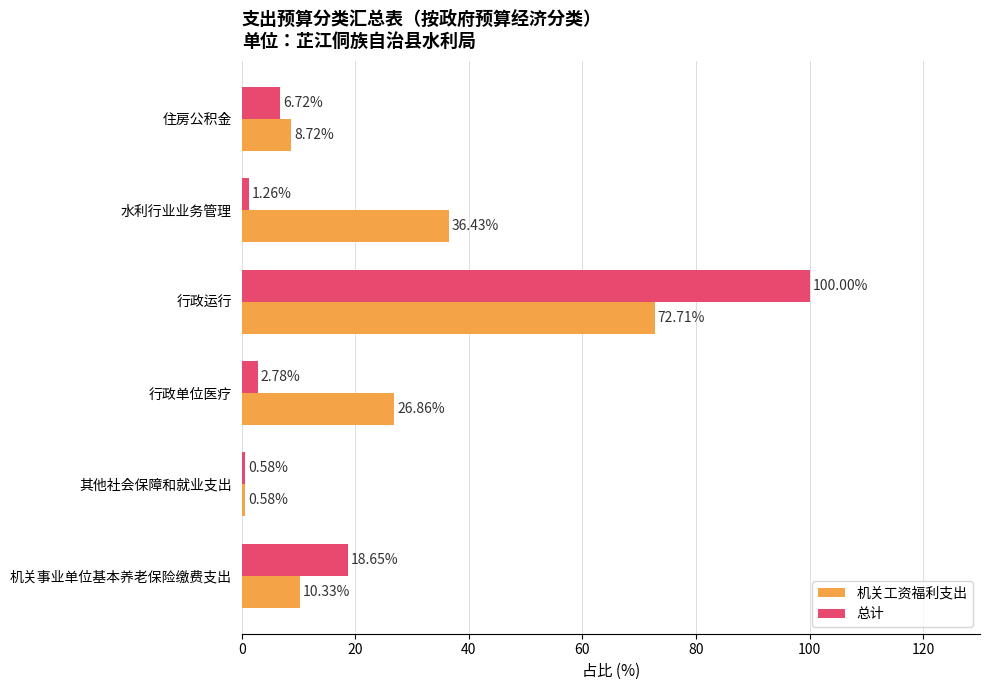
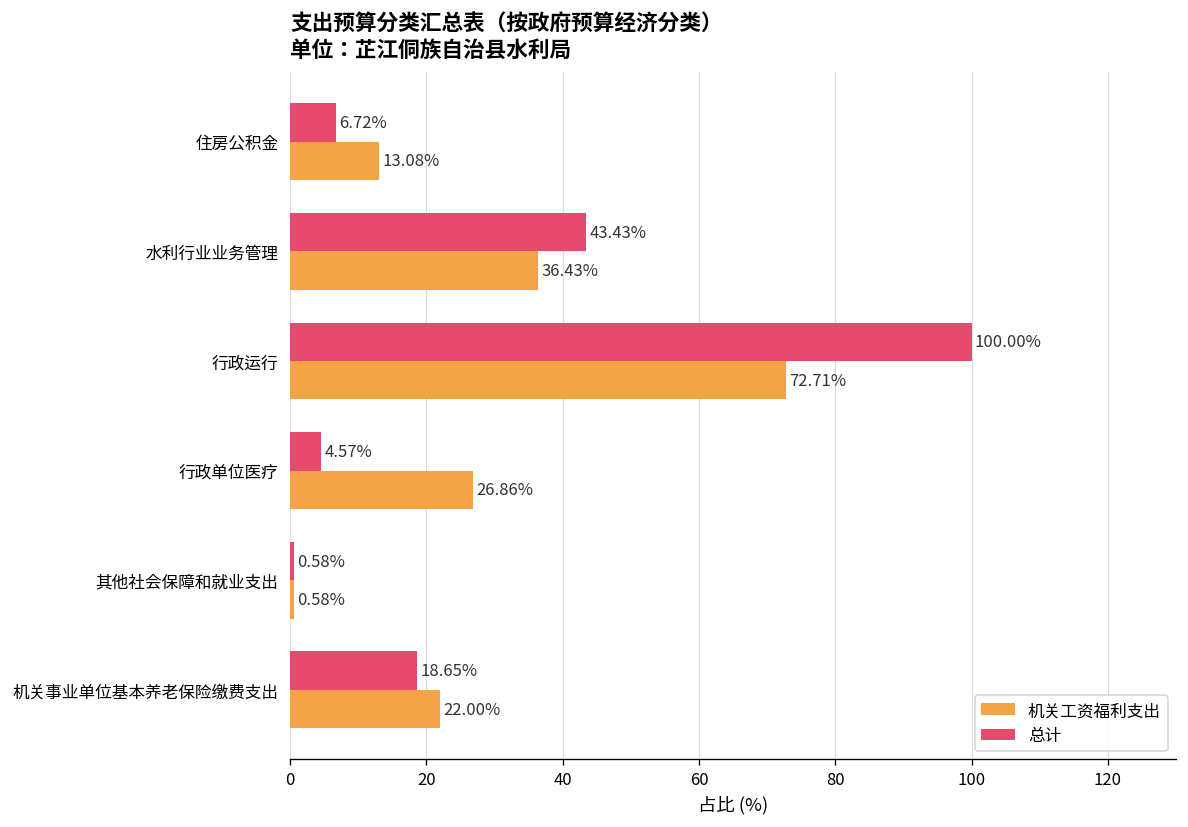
机关工资福利支出, 住房公积金: 8.72% -> 13.08%
总计, 水利行业业务管理: 1.26% -> 43.43%
总计, 行政单位医疗: 2.78% -> 4.57%
机关工资福利支出, 机关事业单位基本养老保险缴费支出: 10.33% -> 22.00%
